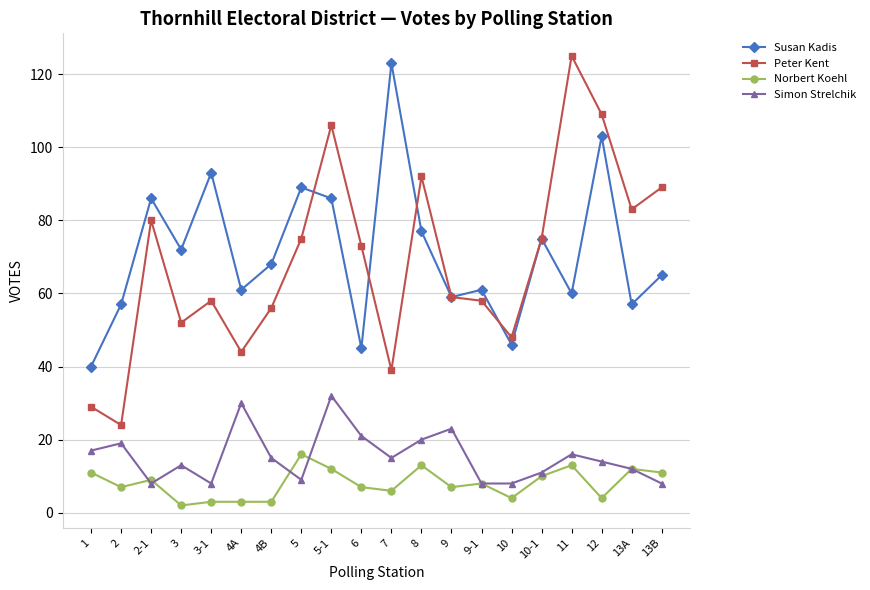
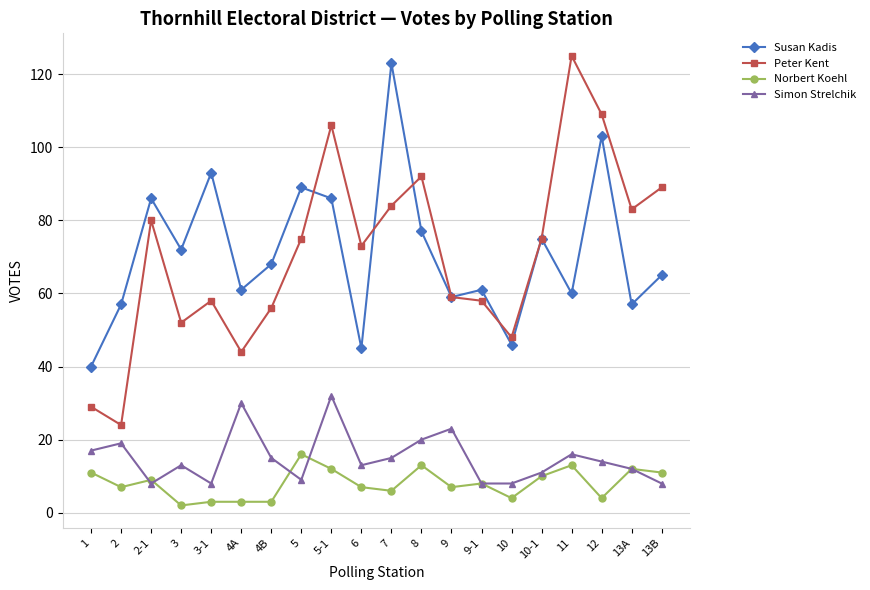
Simon Strelchik, 6: 21 -> 13
Peter Kent, 7: 39 -> 84
